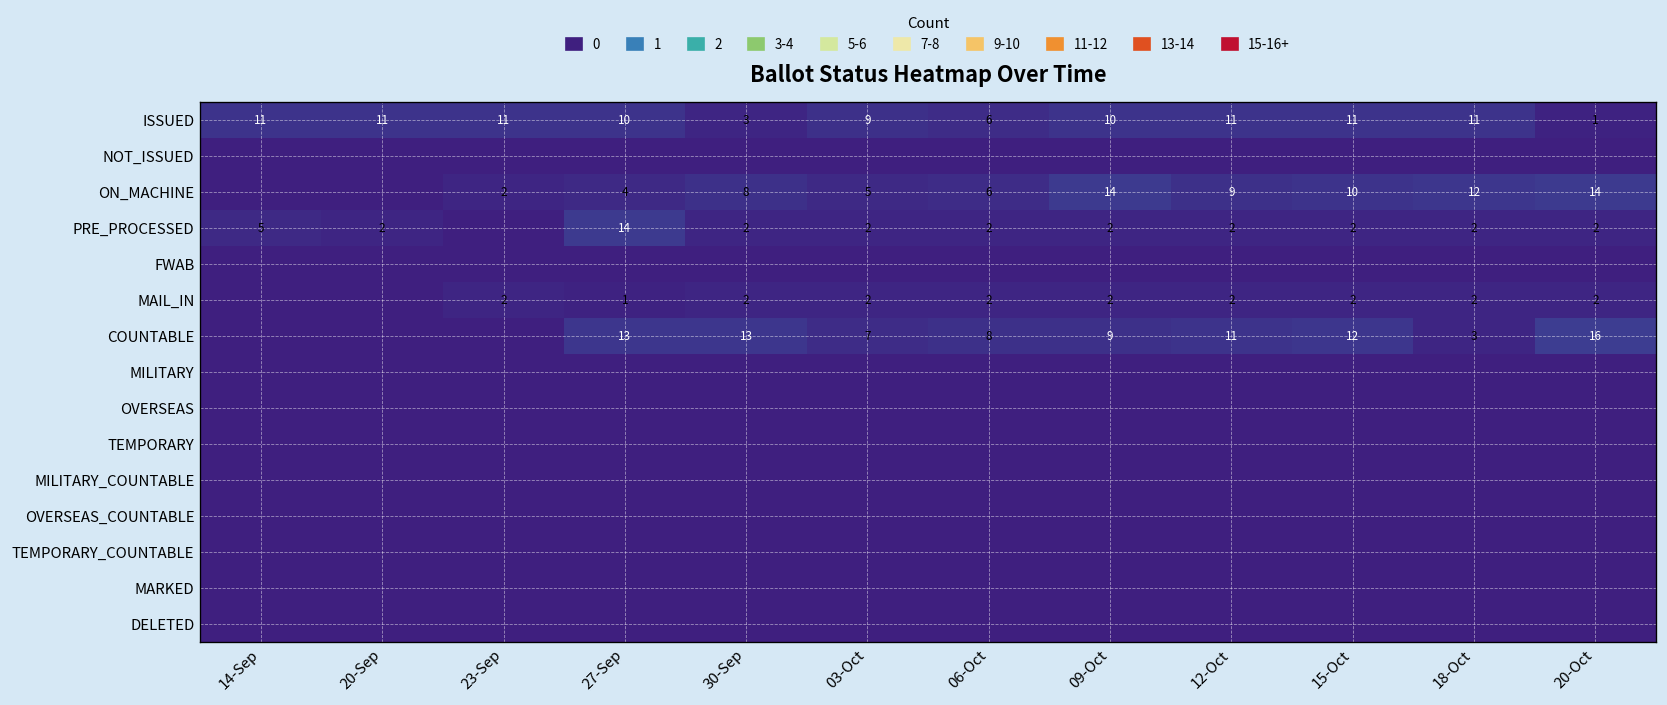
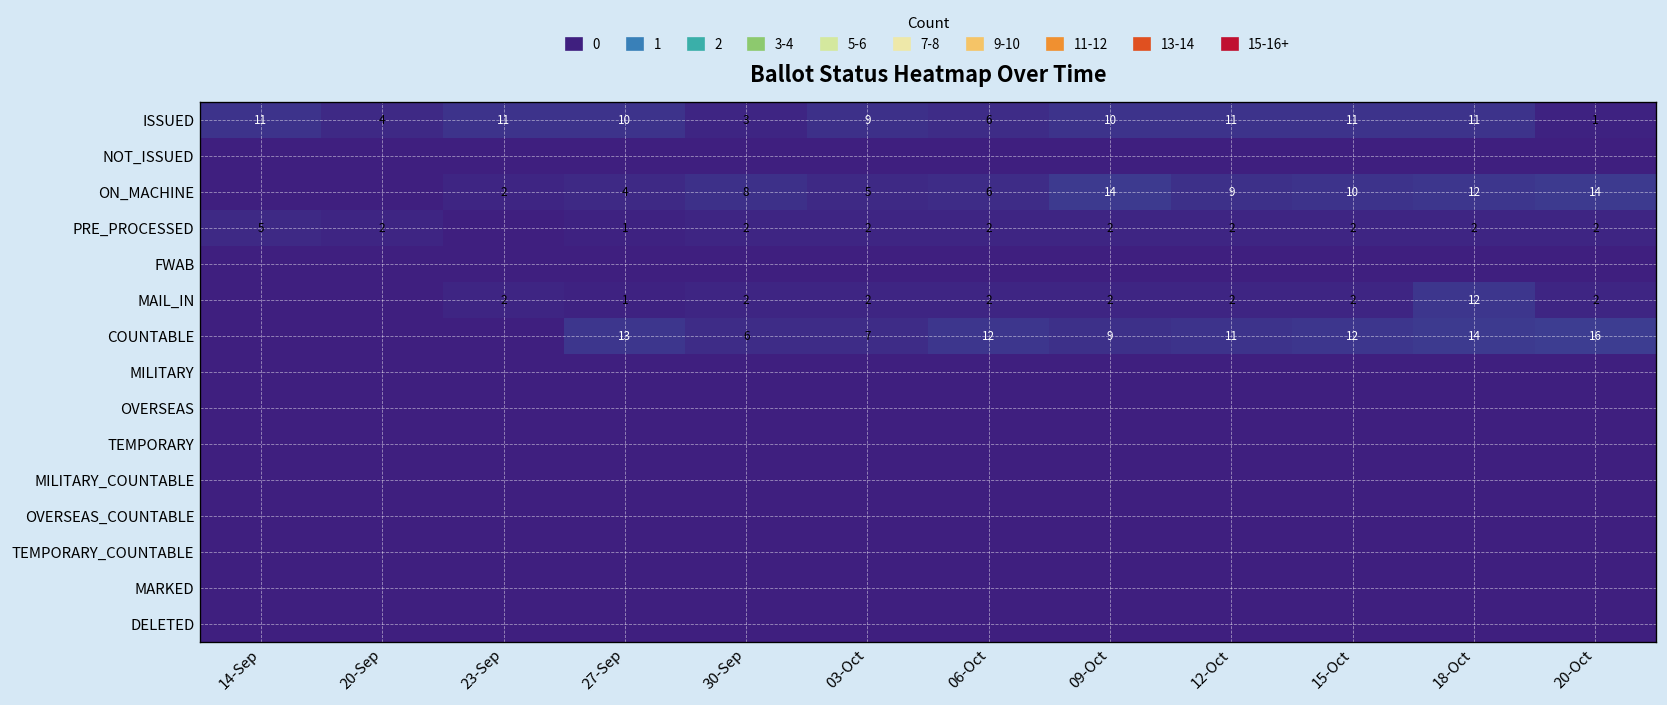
ISSUED, 20-Sep: 11 -> 4
PRE_PROCESSED, 27-Sep: 14 -> 1
MAIL_IN, 18-Oct: 2 -> 12
COUNTABLE, 30-Sep: 13 -> 6
COUNTABLE, 06-Oct: 8 -> 12
COUNTABLE, 18-Oct: 3 -> 14
